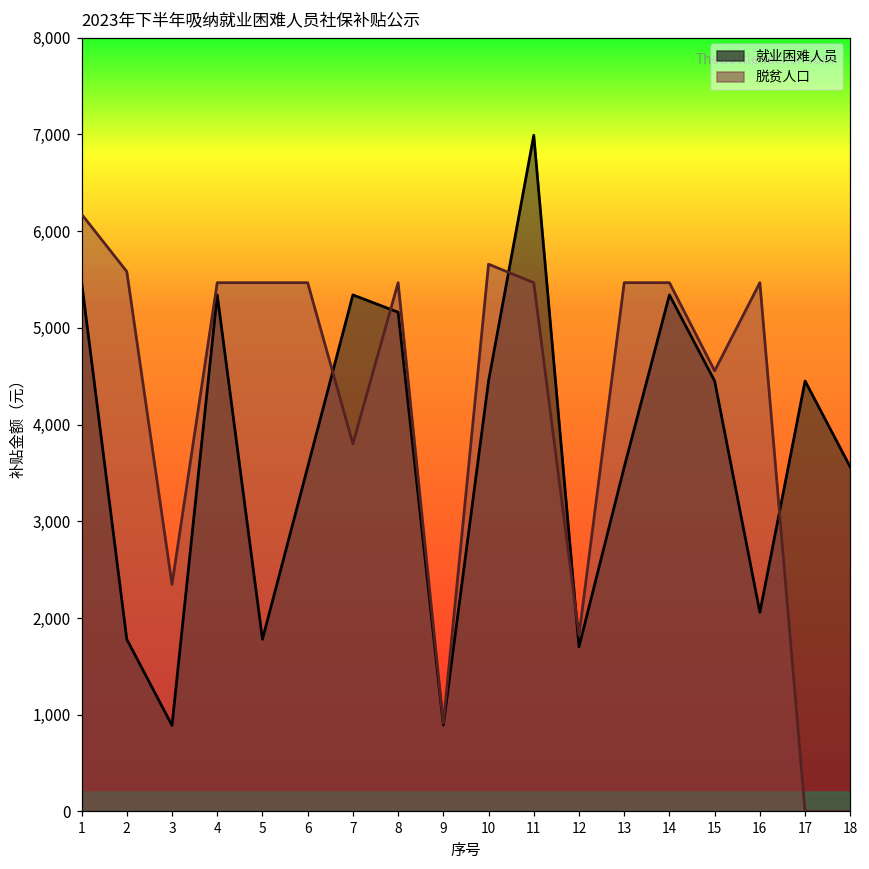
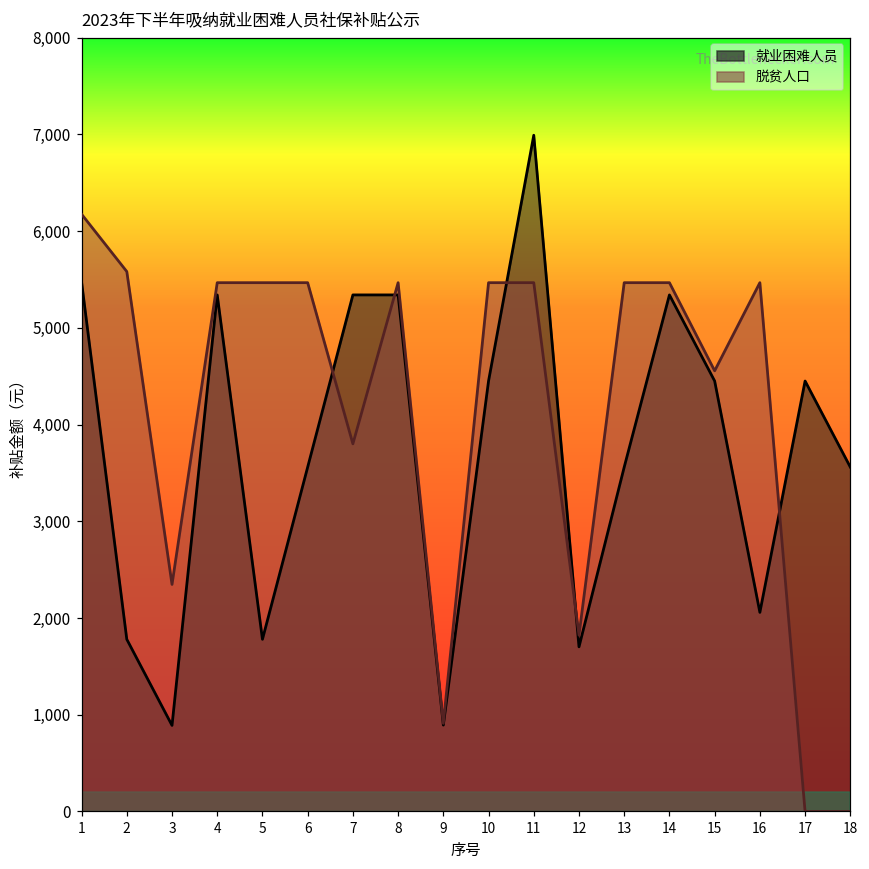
就业困难人员, 8: 5,200 -> 5,300
脱贫人口, 10: 5,700 -> 5,500
